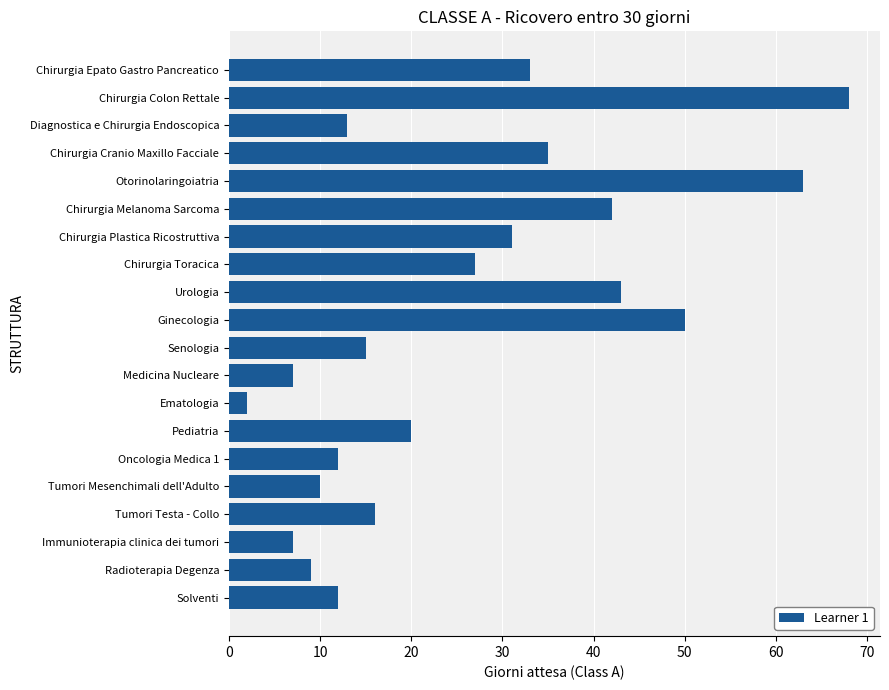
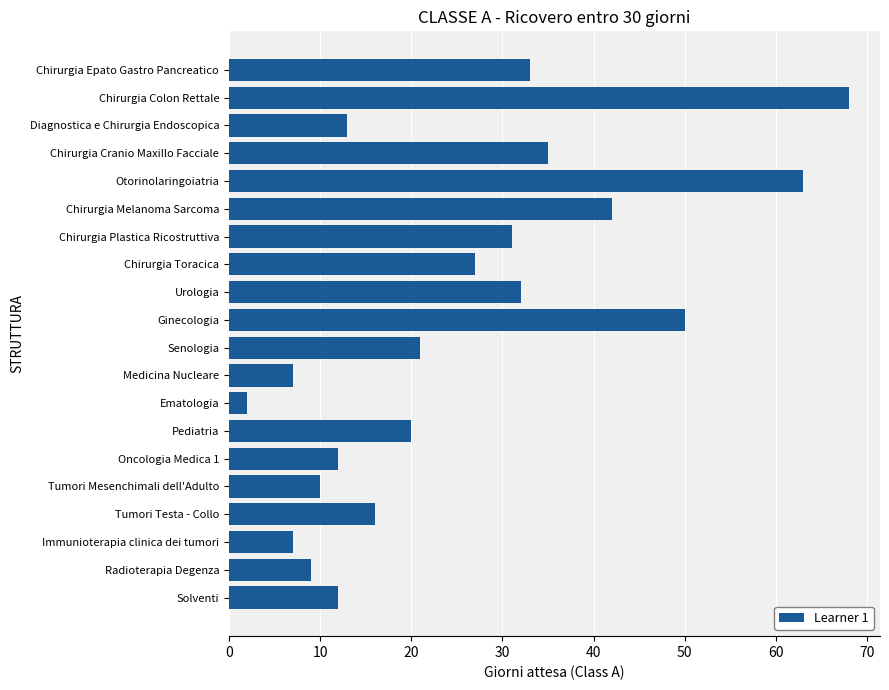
Urologia: 43 -> 32
Senologia: 15 -> 21
